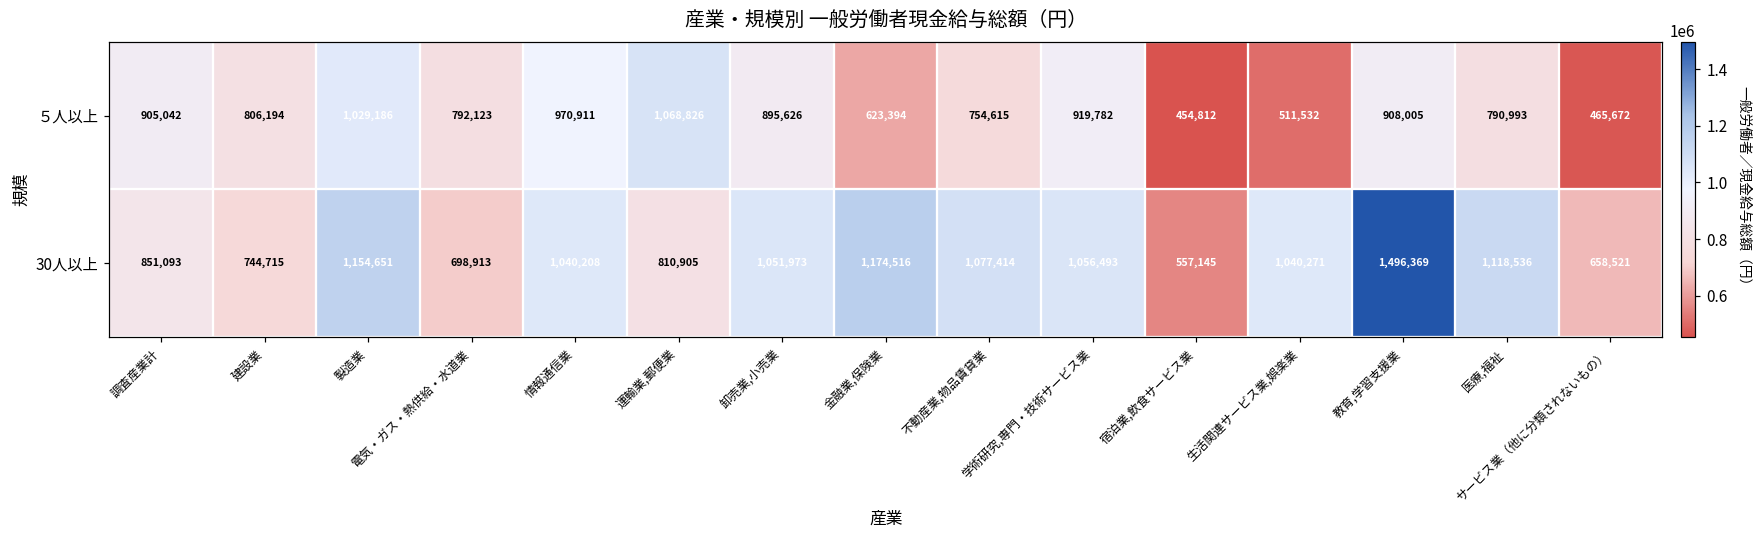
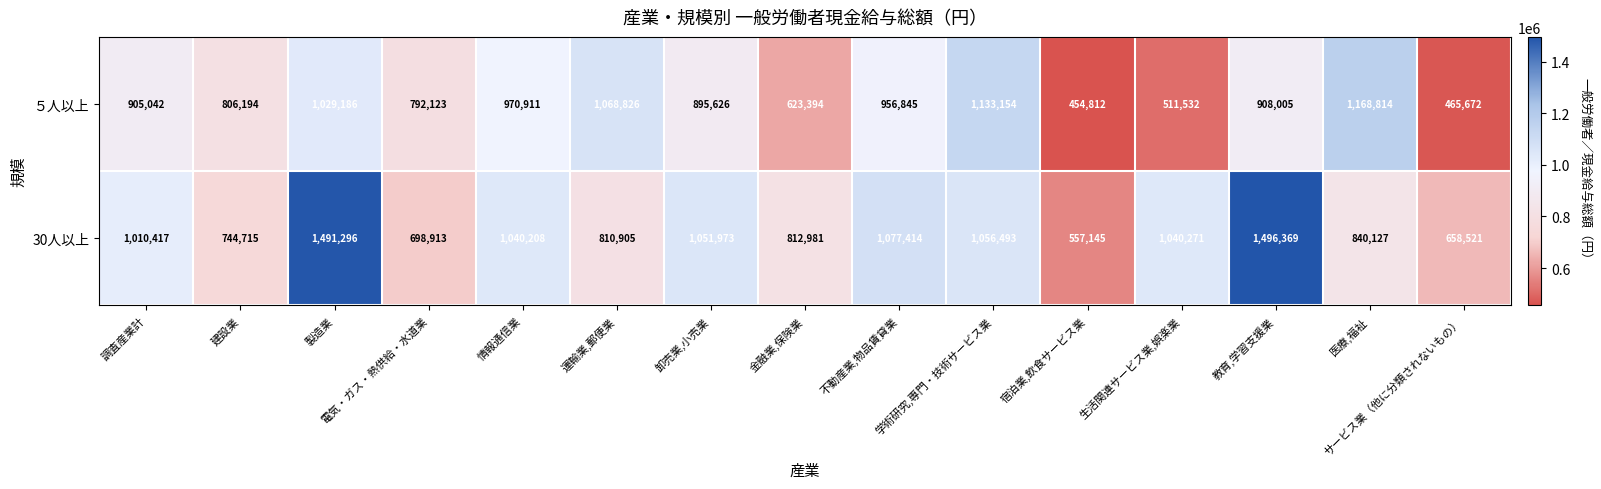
５人以上, 不動産業,物品賃貸業: 754,615 -> 956,845
５人以上, 学術研究,専門・技術サービス業: 919,782 -> 1,133,154
５人以上, 医療,福祉: 790,993 -> 1,168,814
30人以上, 調査産業計: 851,093 -> 1,010,417
30人以上, 製造業: 1,154,651 -> 1,491,296
30人以上, 金融業,保険業: 1,174,516 -> 812,981
30人以上, 医療,福祉: 1,118,536 -> 840,127
